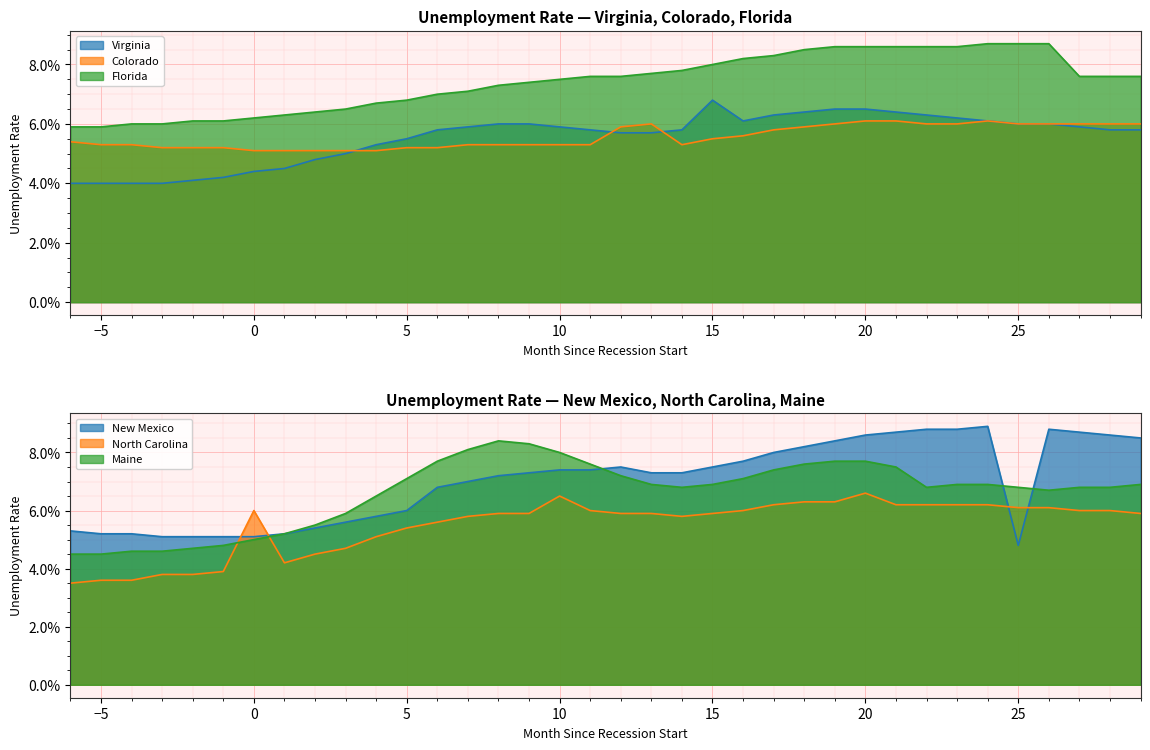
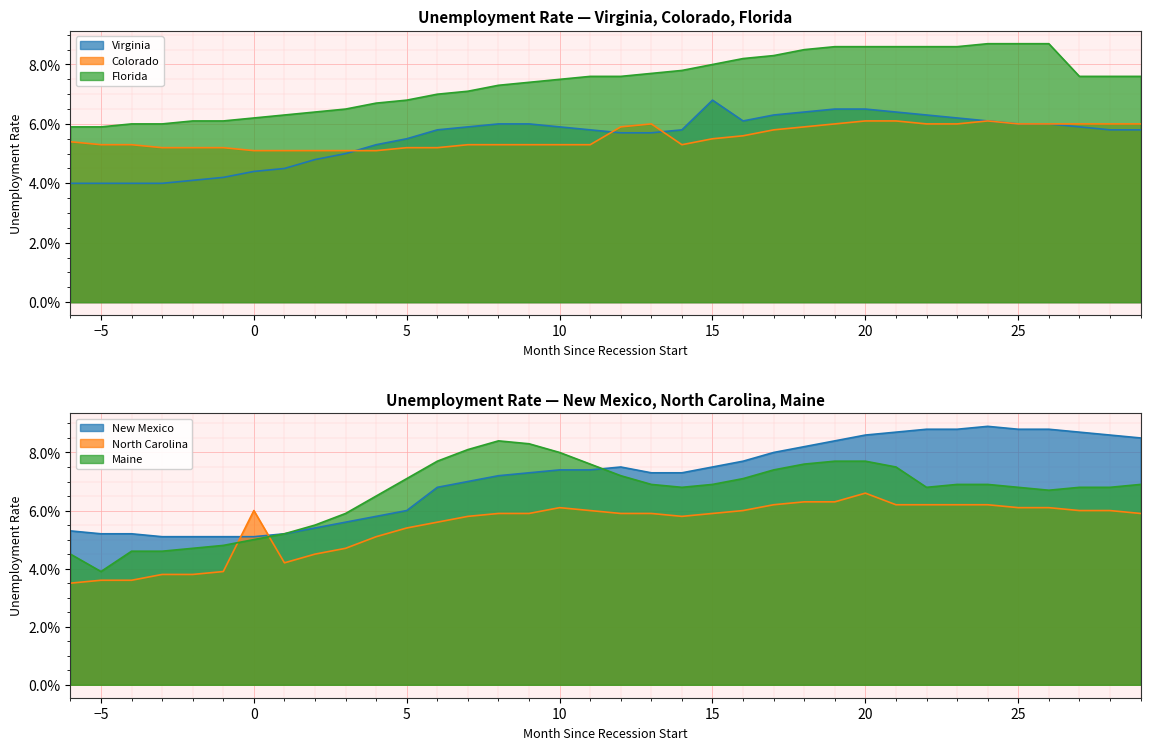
Unemployment Rate — New Mexico, North Carolina, Maine, Maine, −5: 4.5% -> 3.9%
Unemployment Rate — New Mexico, North Carolina, Maine, North Carolina, 10: 6.5% -> 6.1%
Unemployment Rate — New Mexico, North Carolina, Maine, New Mexico, 25: 4.8% -> 8.8%
